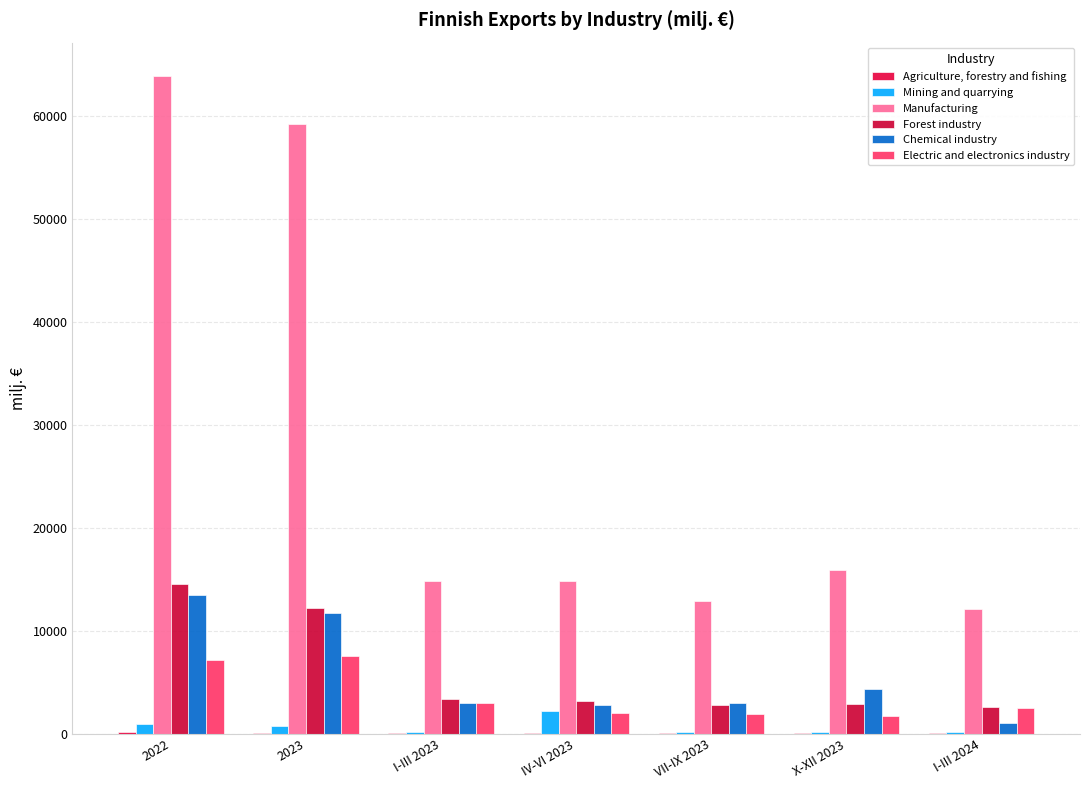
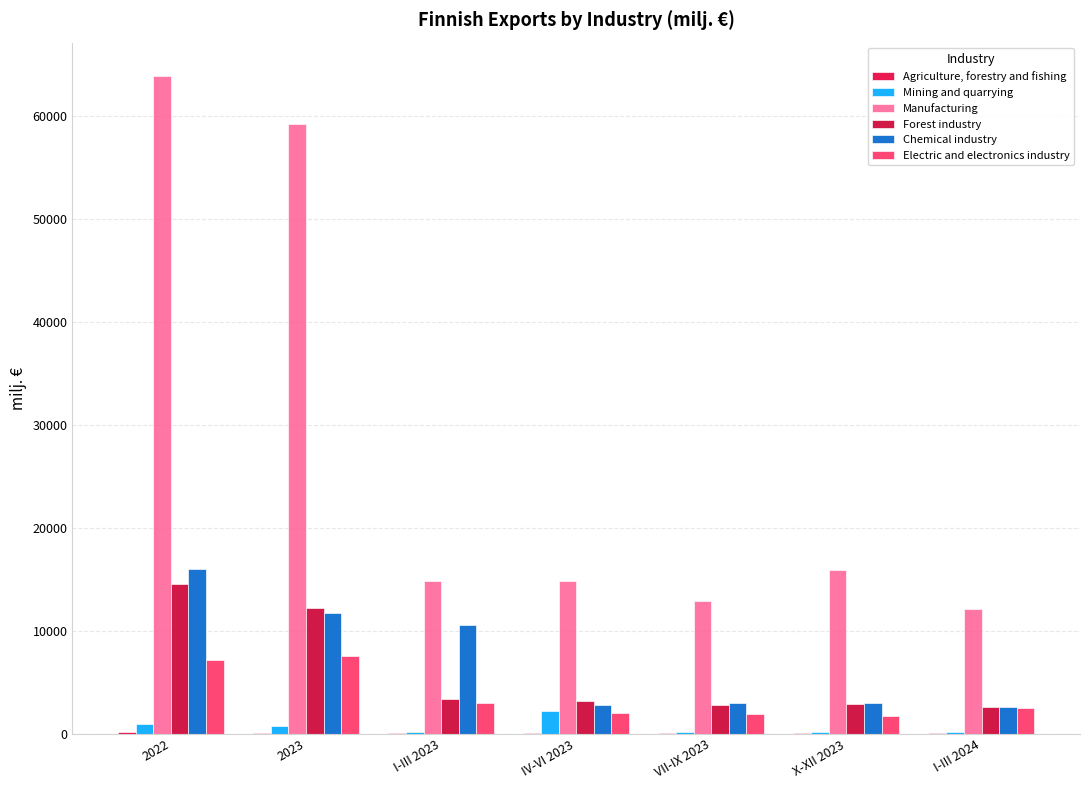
Chemical industry, 2022: 13500 -> 16000
Chemical industry, I-III 2023: 3000 -> 10500
Chemical industry, X-XII 2023: 4300 -> 2900
Chemical industry, I-III 2024: 1000 -> 2600
